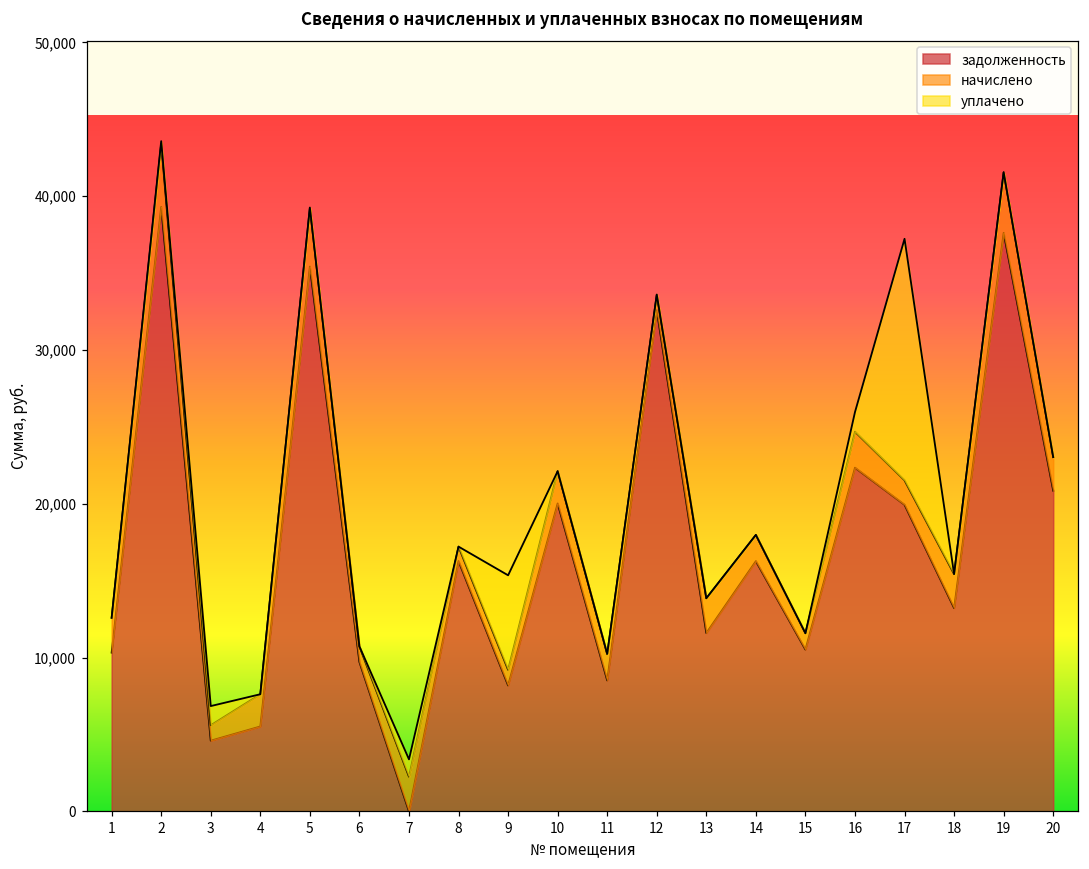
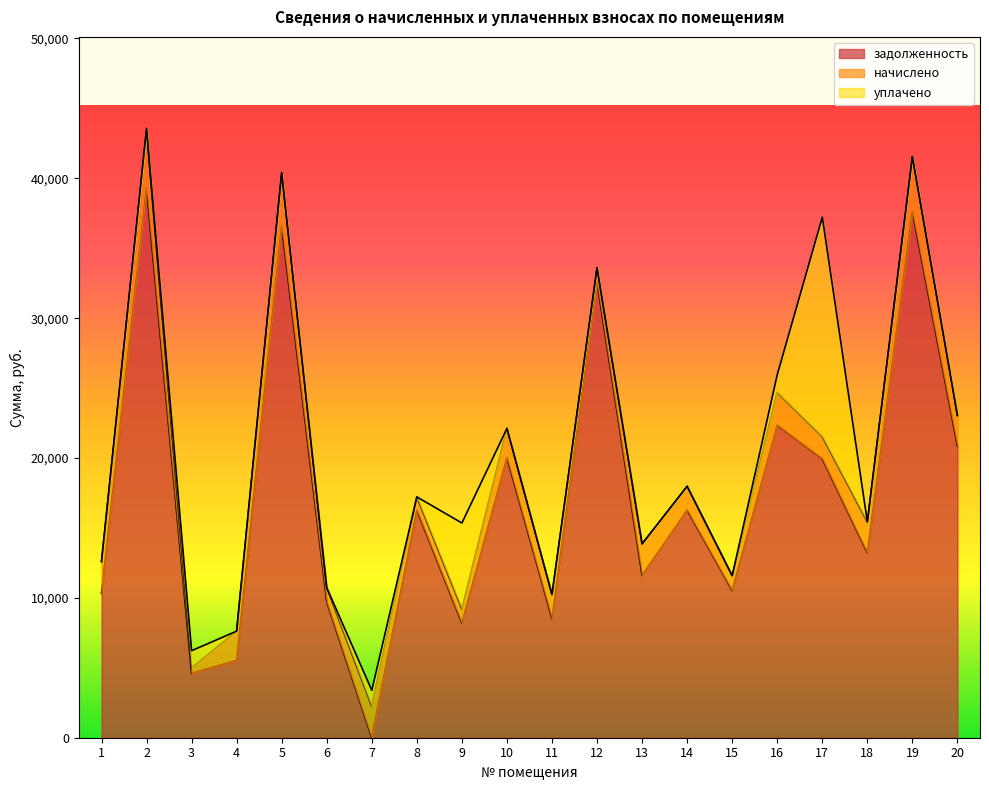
начислено, 3: 1,000 -> 400
задолженность, 5: 35,400 -> 36,600
